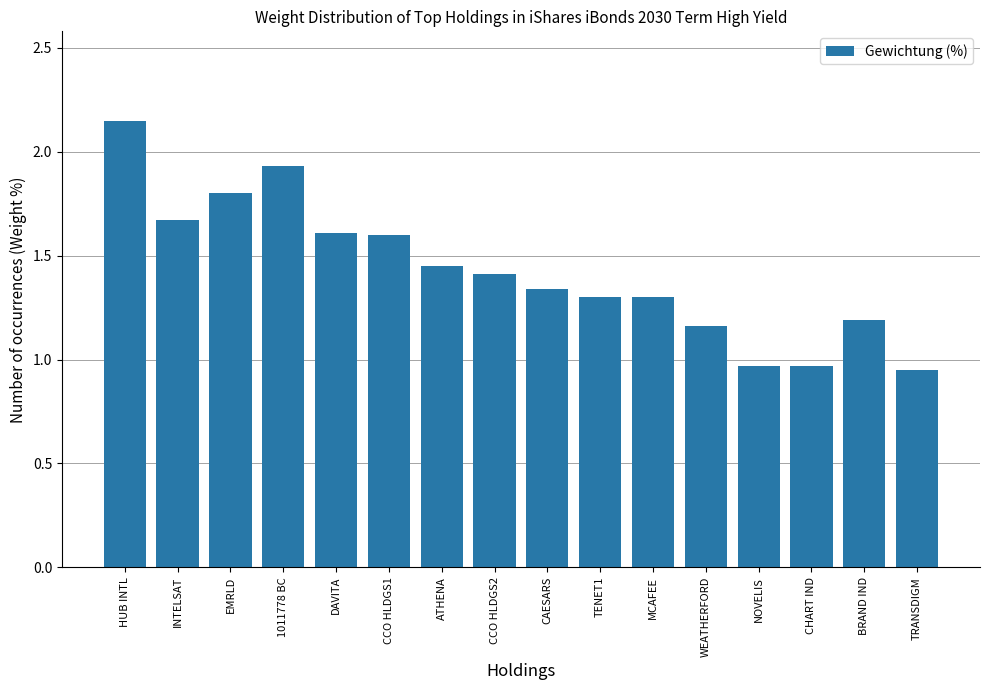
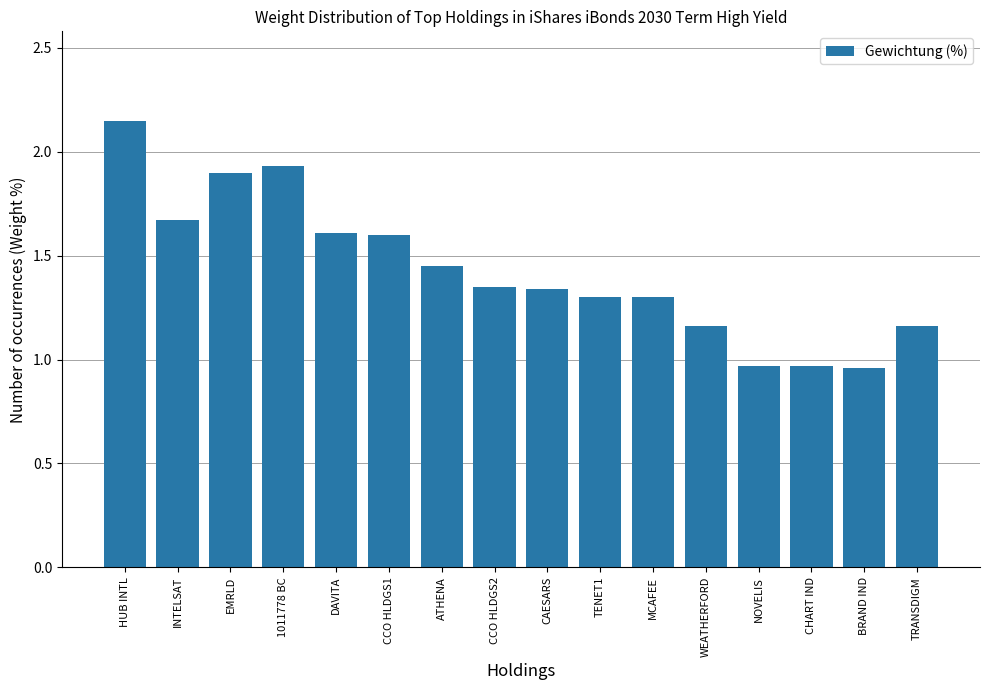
EMRLD: 1.8 -> 1.9
CCO HLDGS2: 1.41 -> 1.35
BRAND IND: 1.19 -> 0.96
TRANSDIGM: 0.95 -> 1.16
